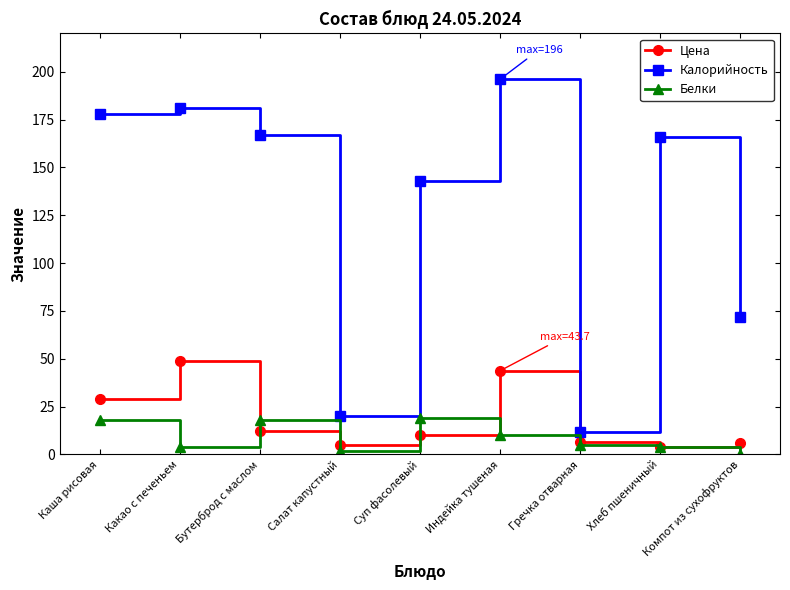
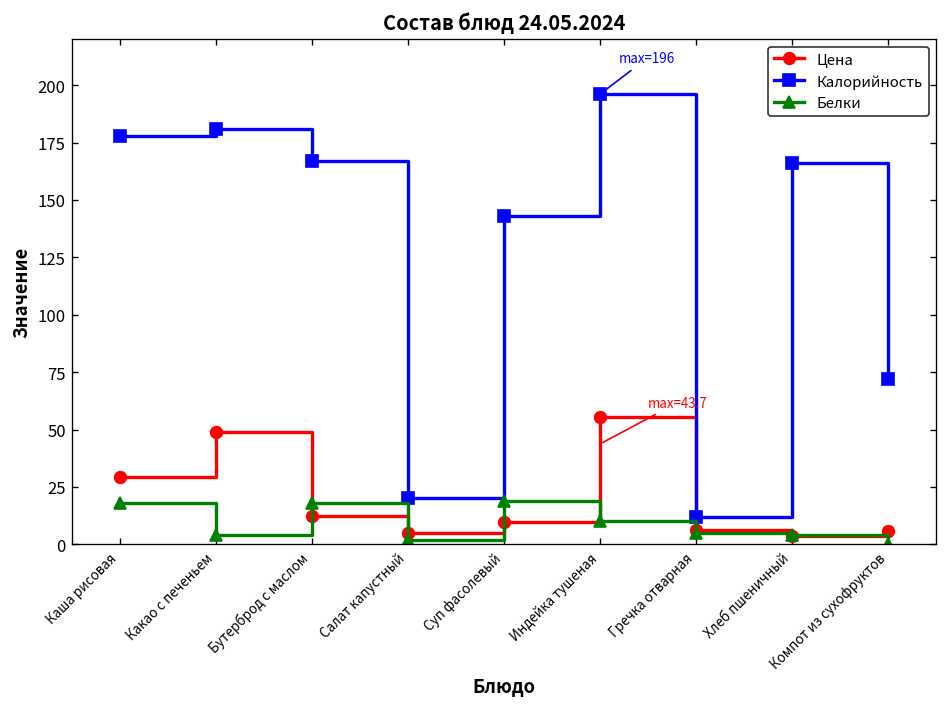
Цена, Индейка тушеная: 44 -> 56
